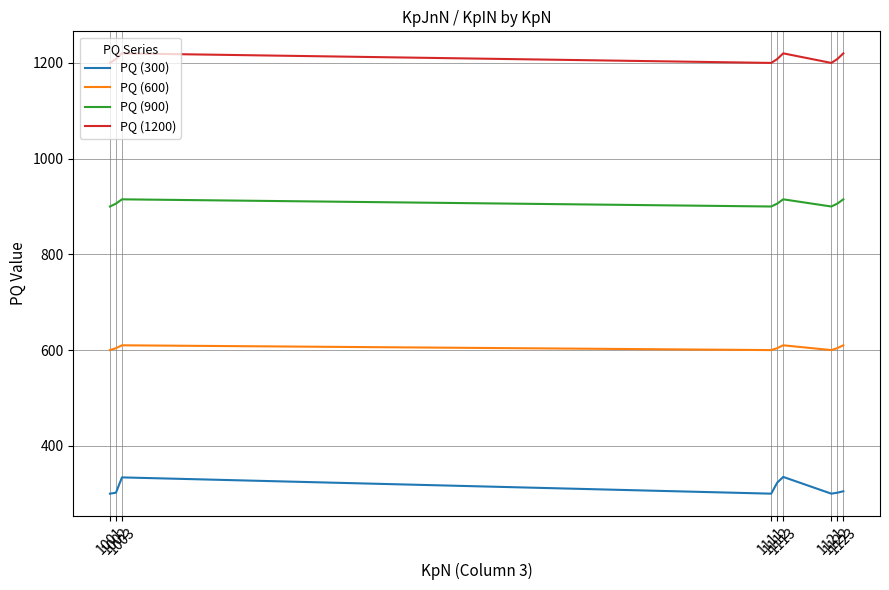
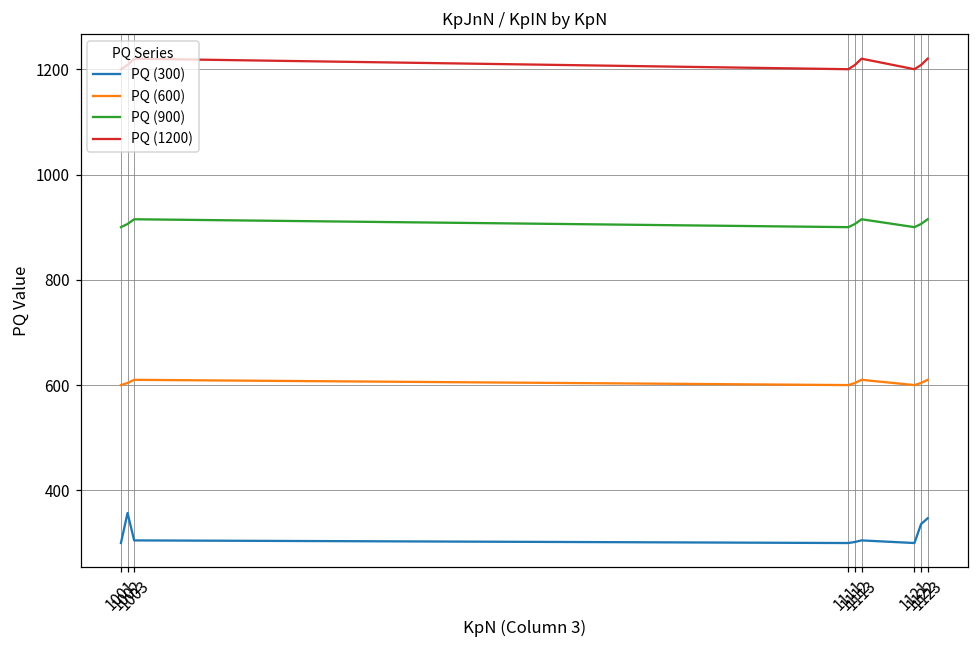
PQ (300), 1002: 300 -> 360
PQ (300), 1003: 330 -> 310
PQ (300), 1112: 320 -> 300
PQ (300), 1113: 340 -> 310
PQ (300), 1122: 300 -> 340
PQ (300), 1123: 310 -> 350
